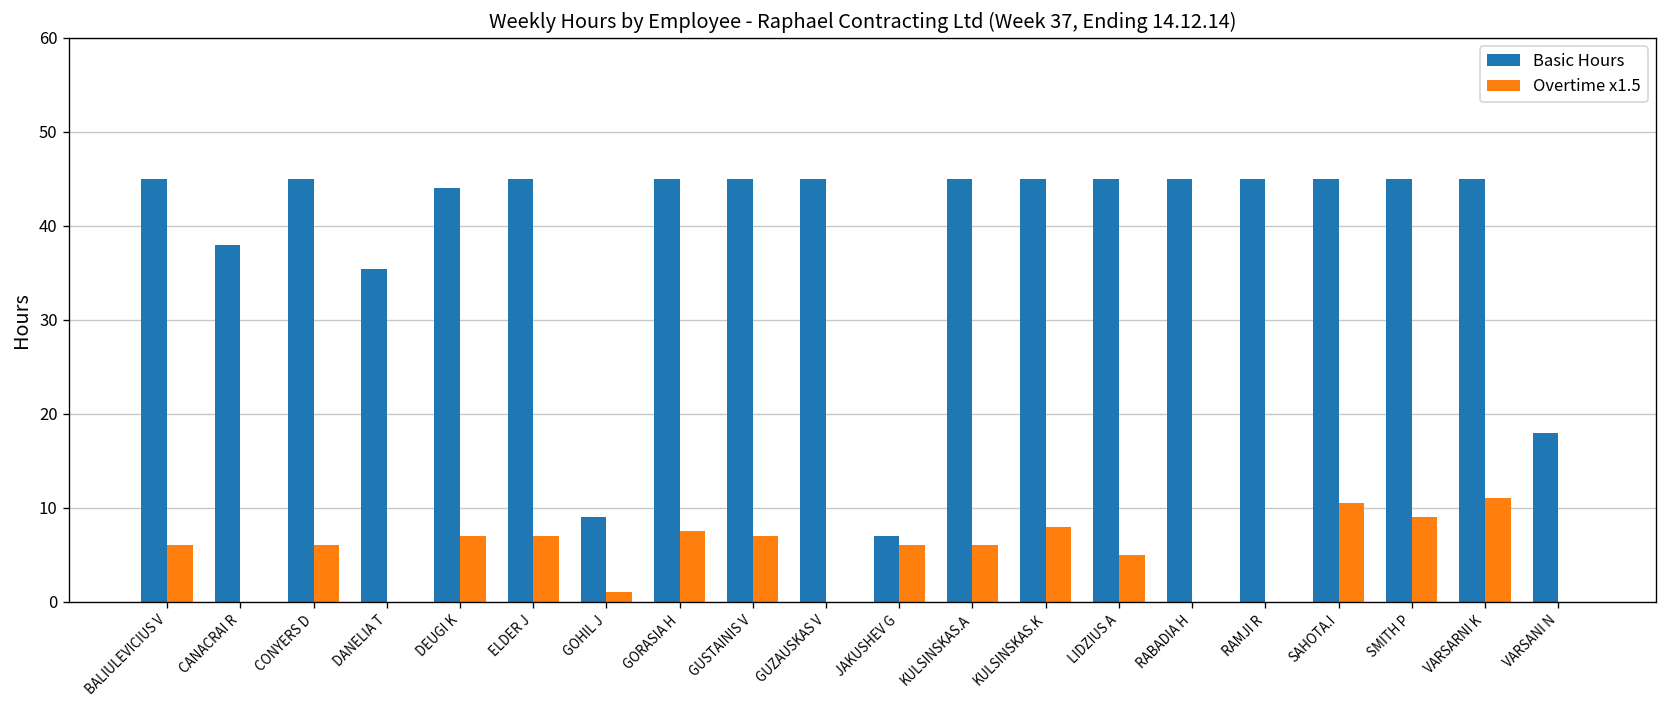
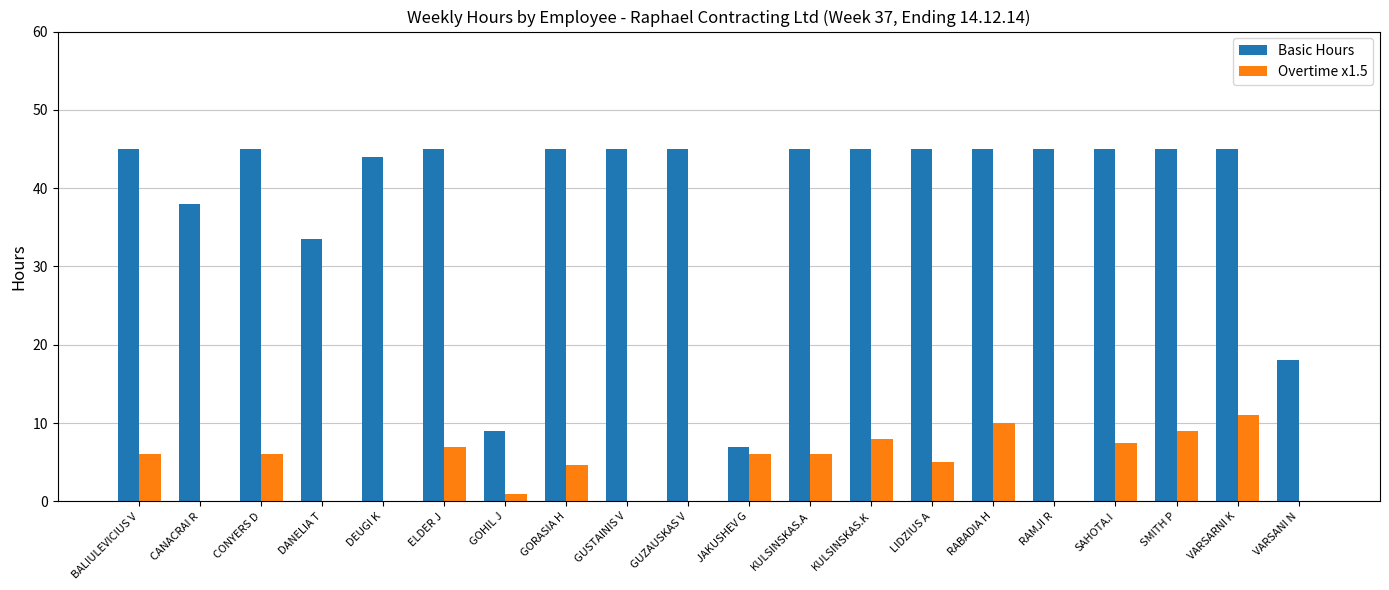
Basic Hours, DANELIA T: 35 -> 34
Overtime x1.5, DEUGI K: 7 -> 0
Overtime x1.5, GORASIA H: 8 -> 5
Overtime x1.5, GUSTAINIS V: 7 -> 0
Overtime x1.5, RABADIA H: 0 -> 10
Overtime x1.5, SAHOTA.I: 11 -> 8
